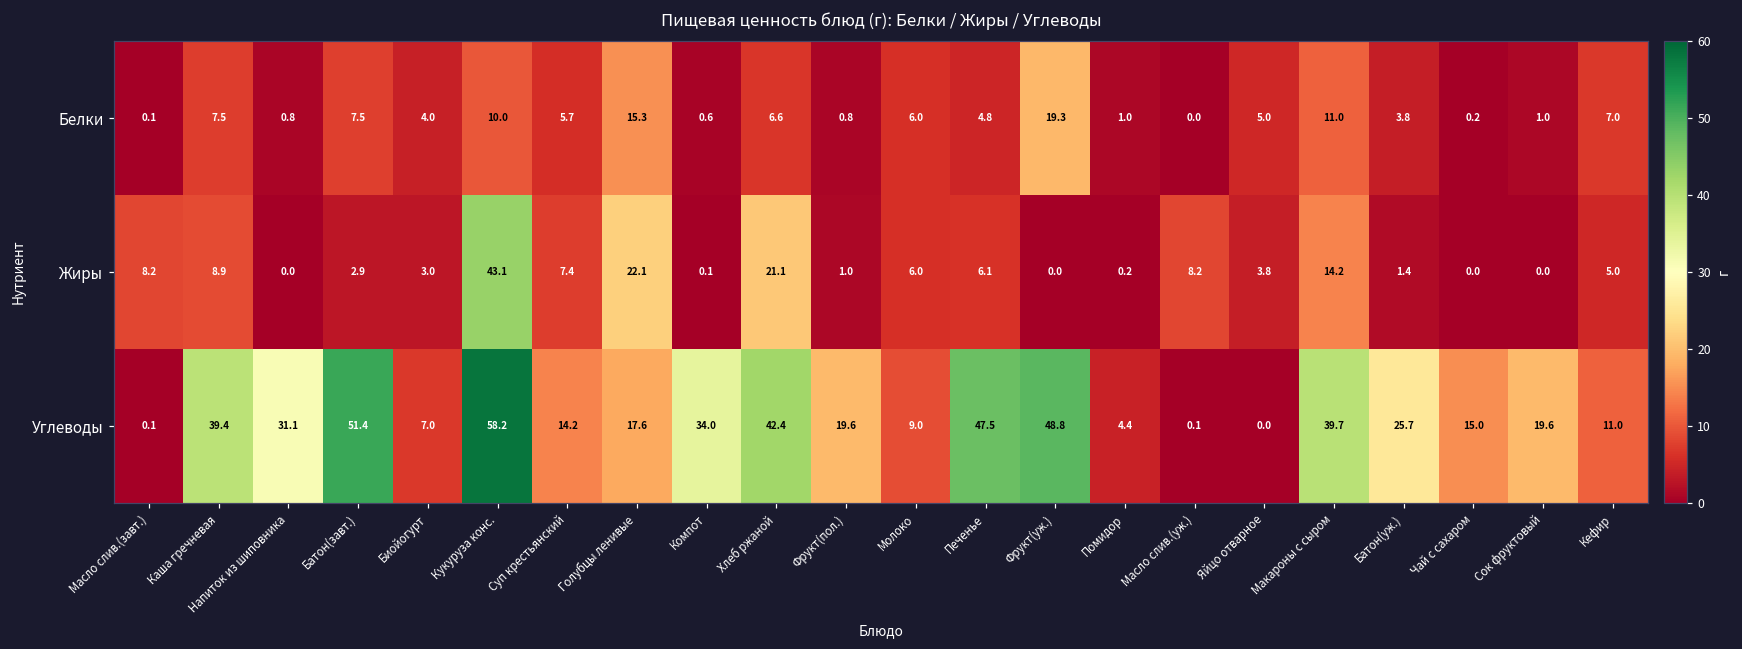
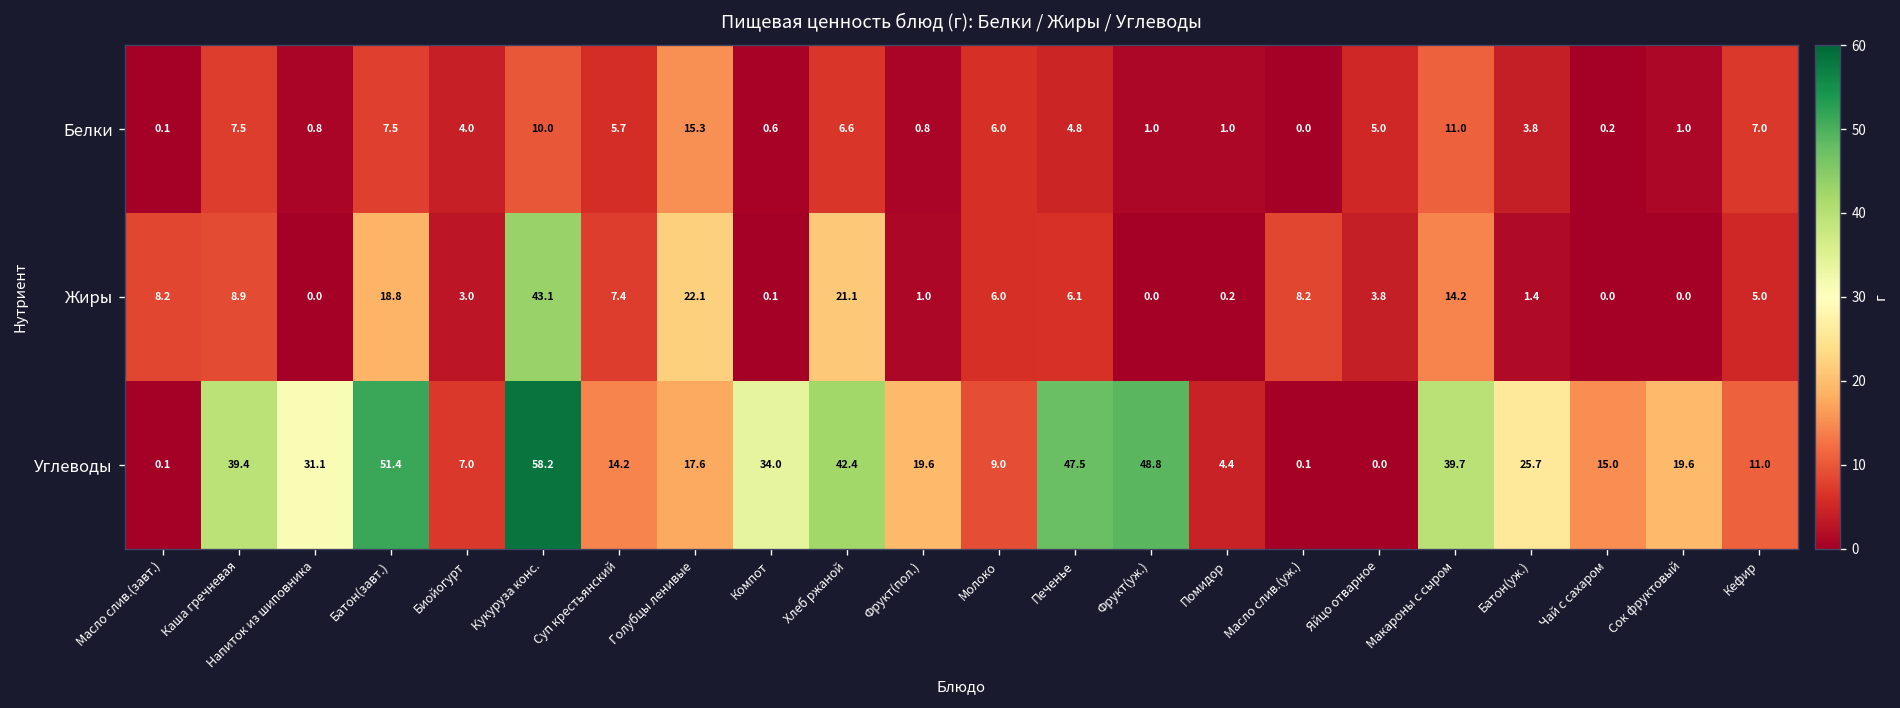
Белки, Фрукт(уж.): 19.3 -> 1.0
Жиры, Батон(завт.): 2.9 -> 18.8
